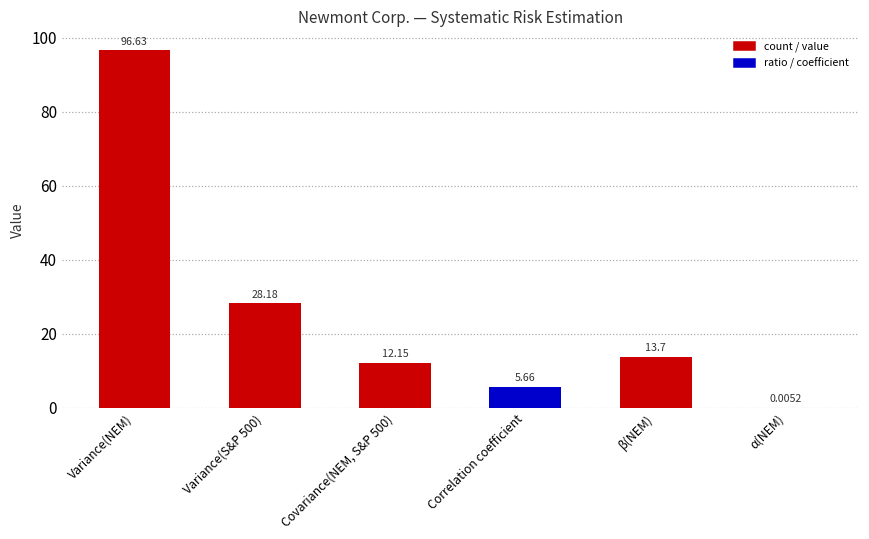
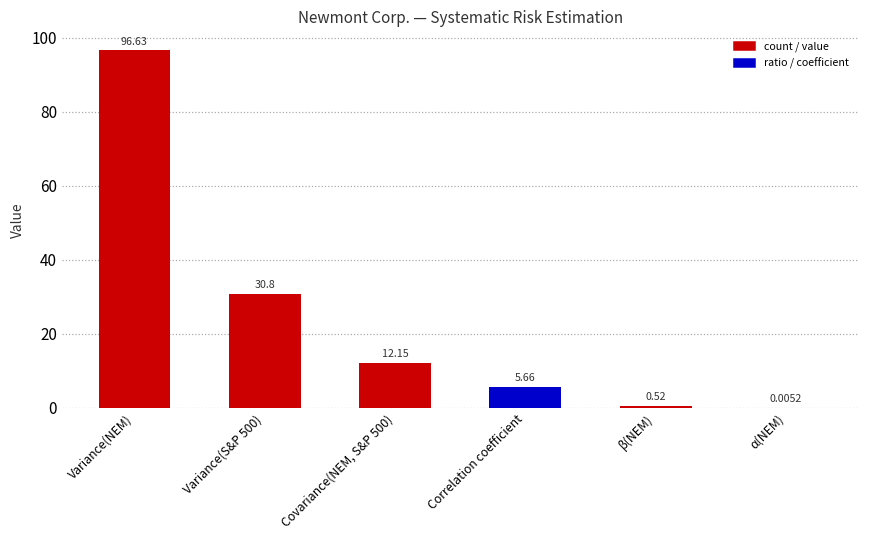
Variance(S&P 500): 28.18 -> 30.8
β(NEM): 13.7 -> 0.52
